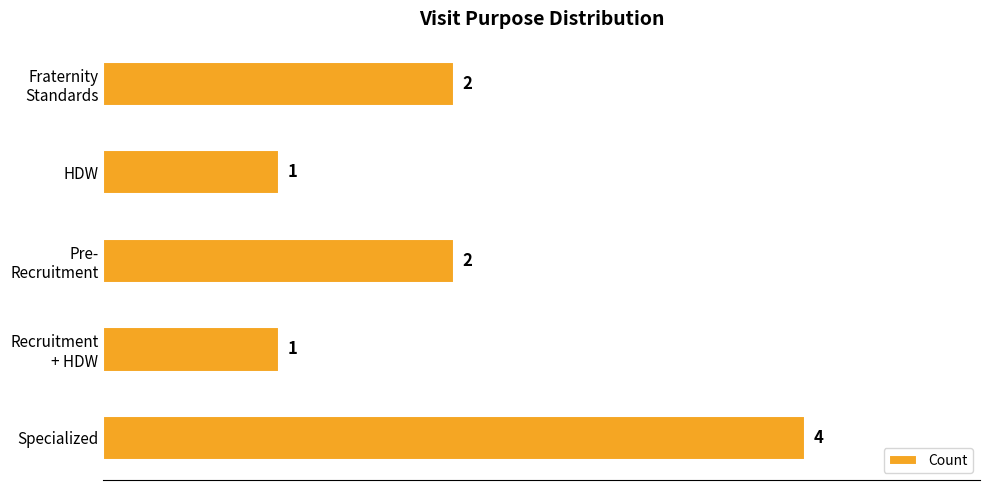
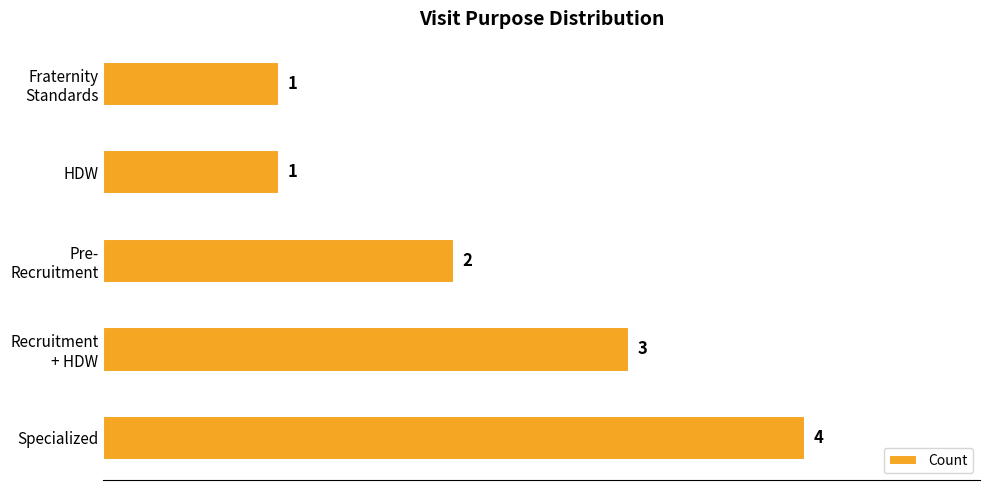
Fraternity Standards: 2 -> 1
Recruitment + HDW: 1 -> 3
